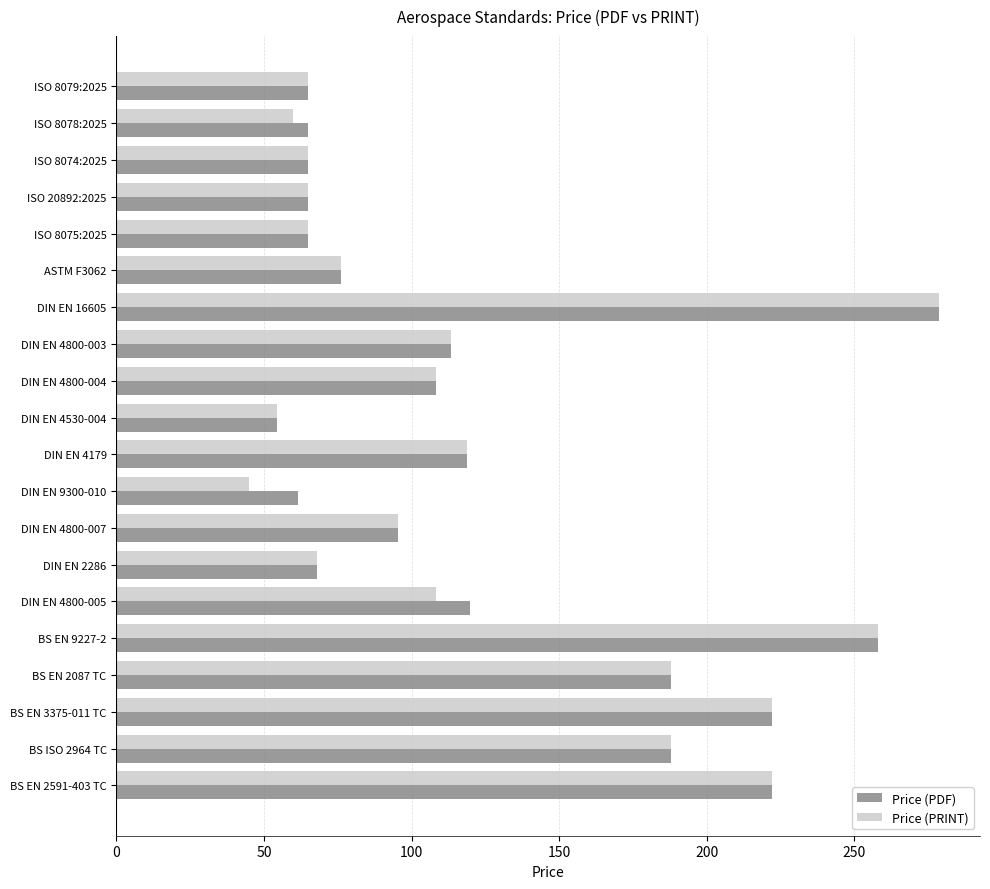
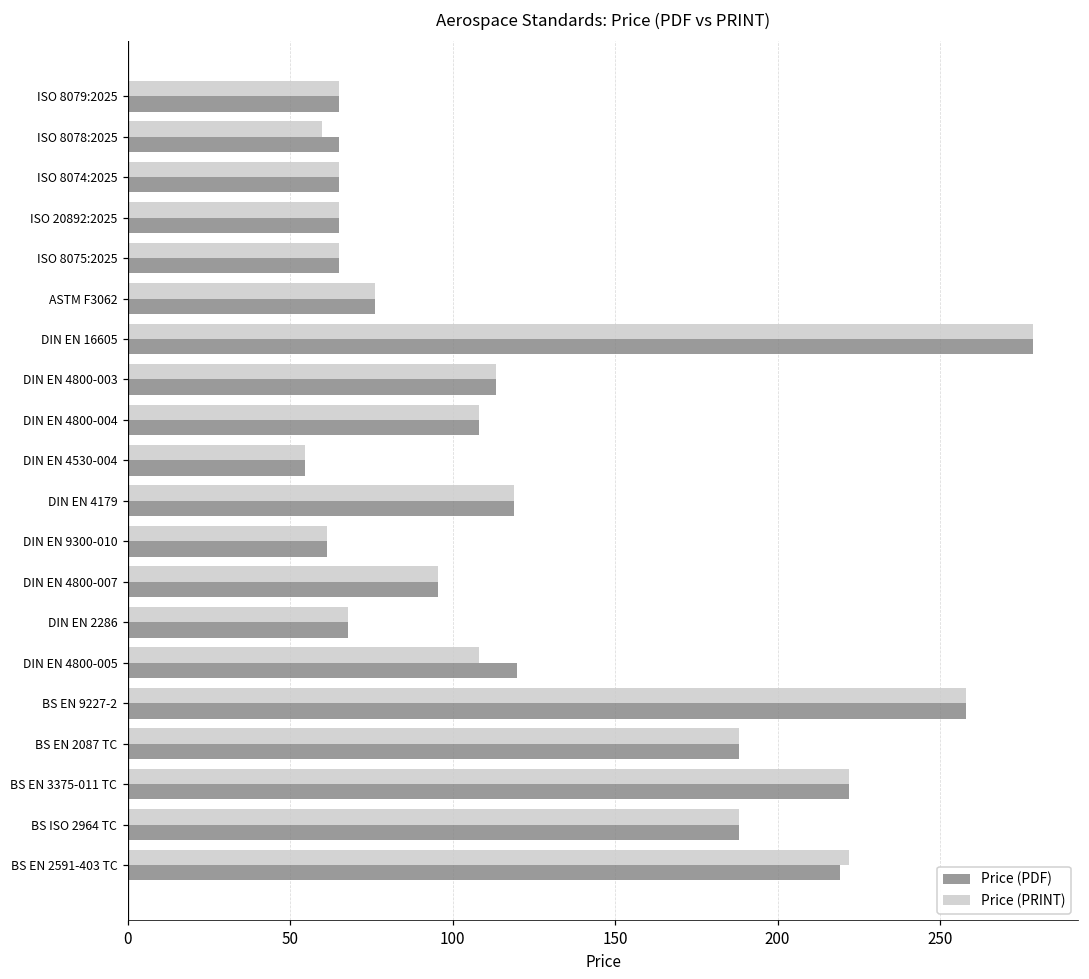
Price (PRINT), DIN EN 9300-010: 45 -> 61
Price (PDF), BS EN 2591-403 TC: 222 -> 219
